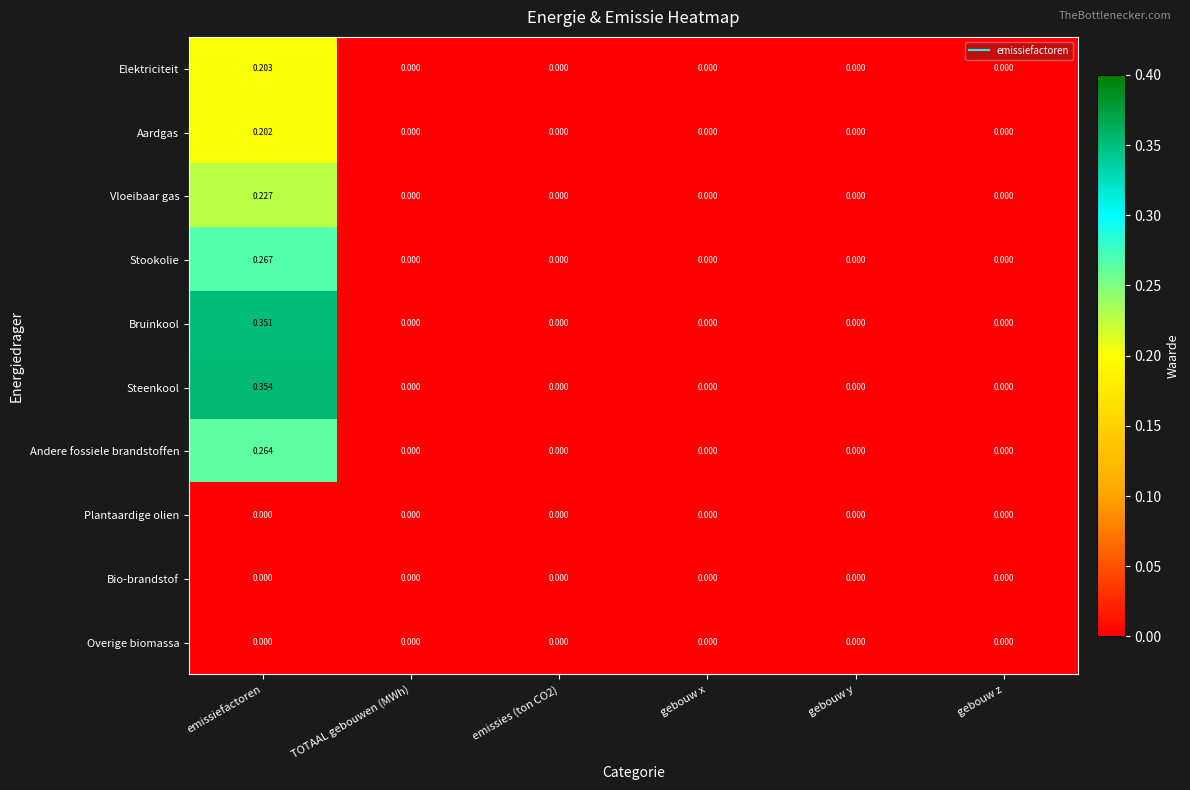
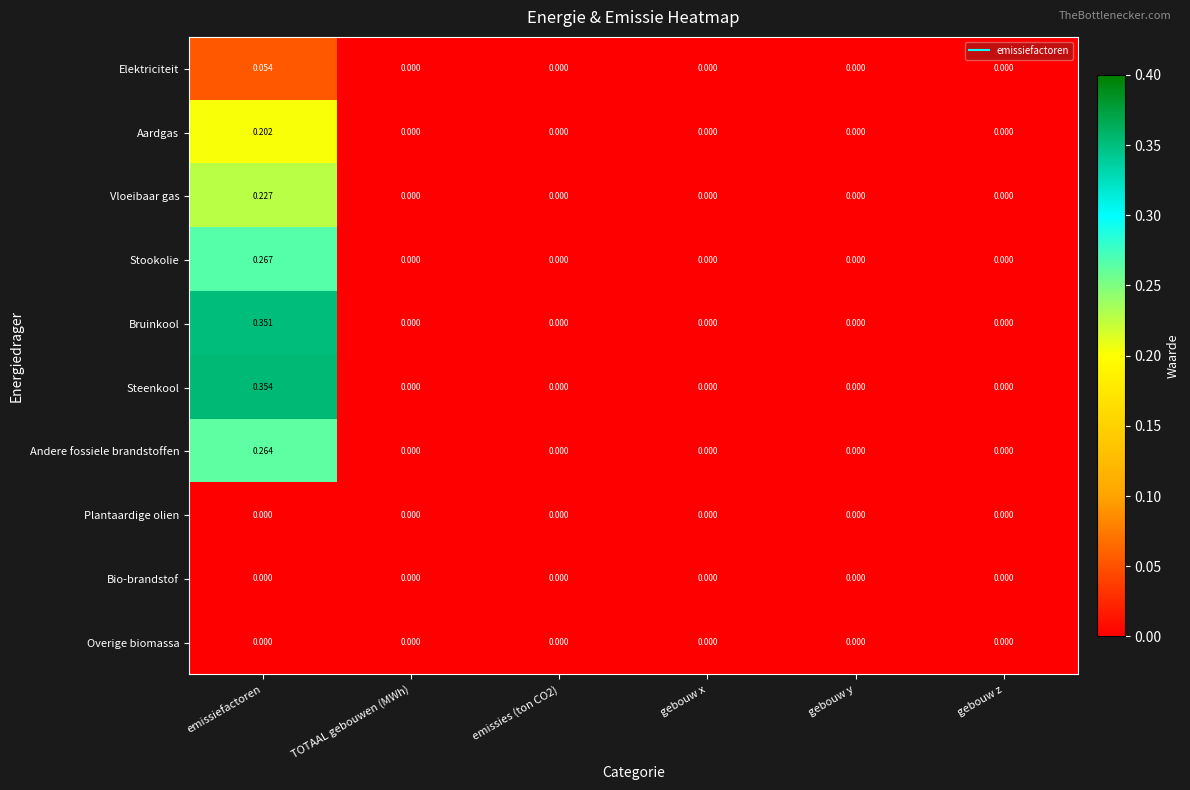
Elektriciteit, emissiefactoren: 0.203 -> 0.054
